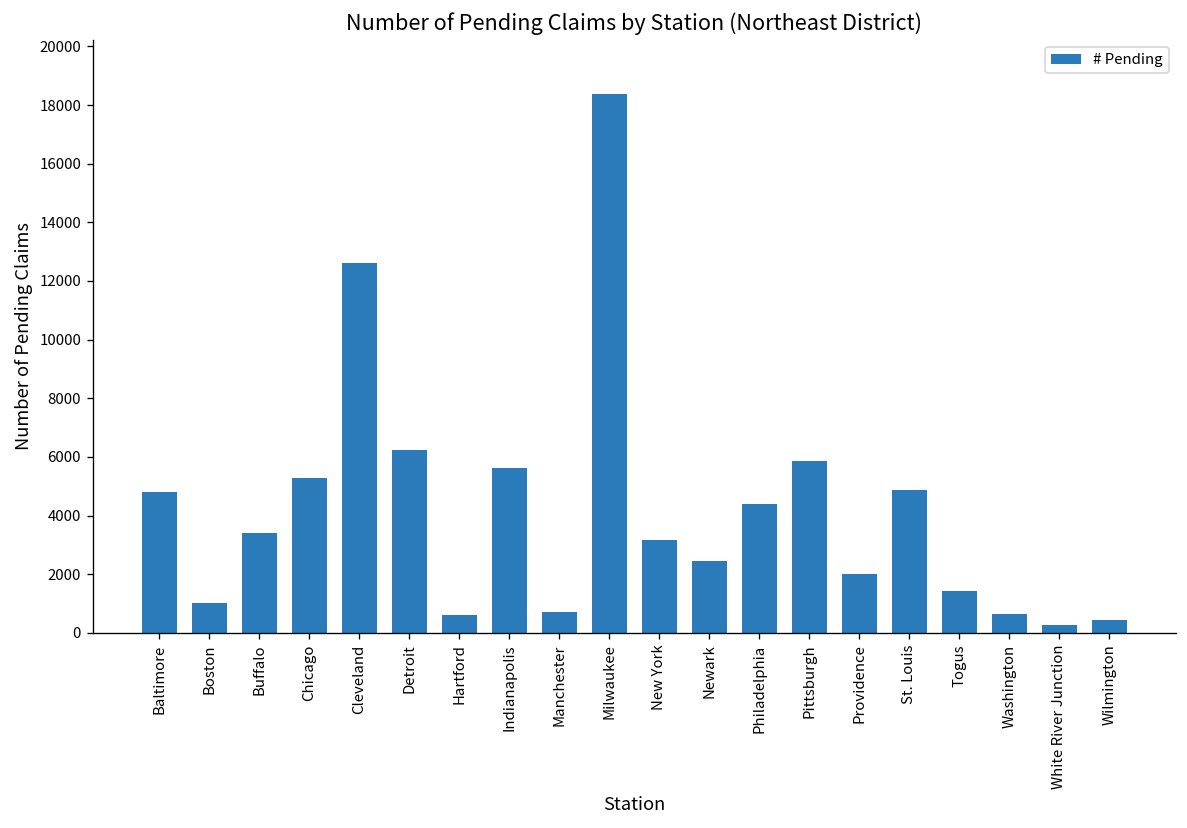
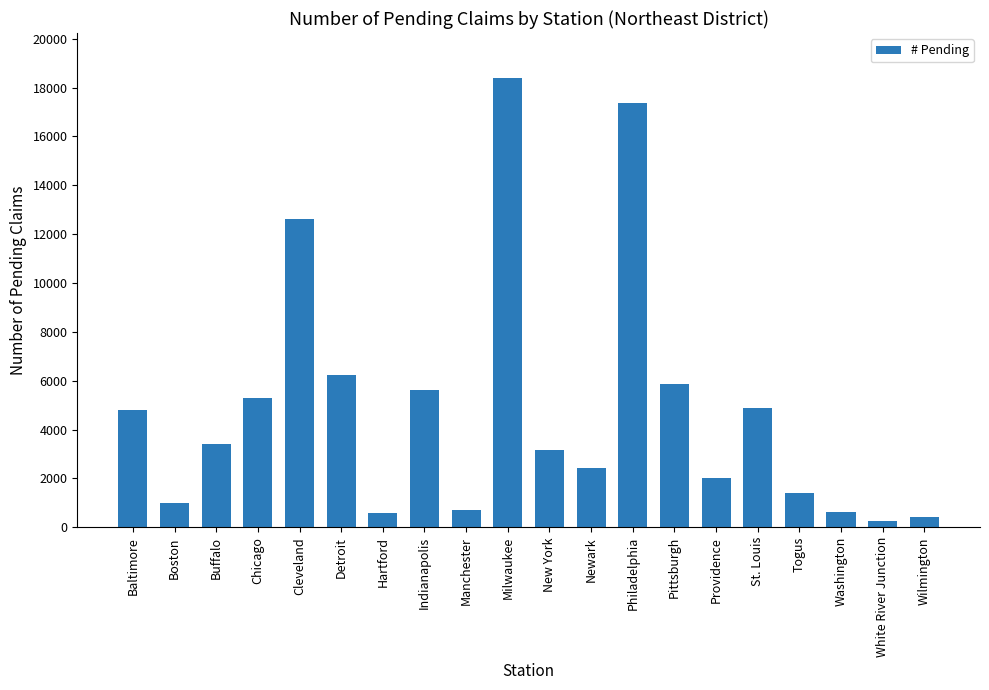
Philadelphia: 4400 -> 17400
